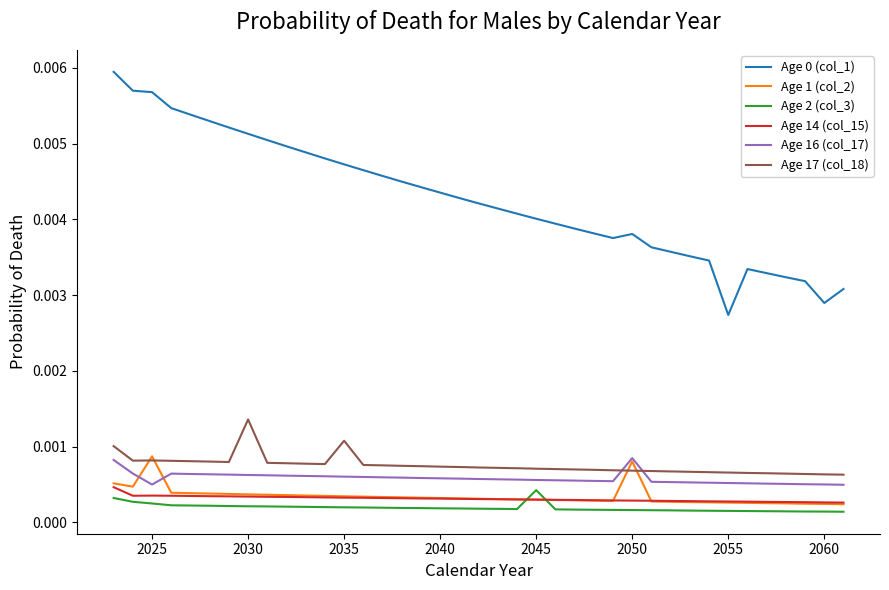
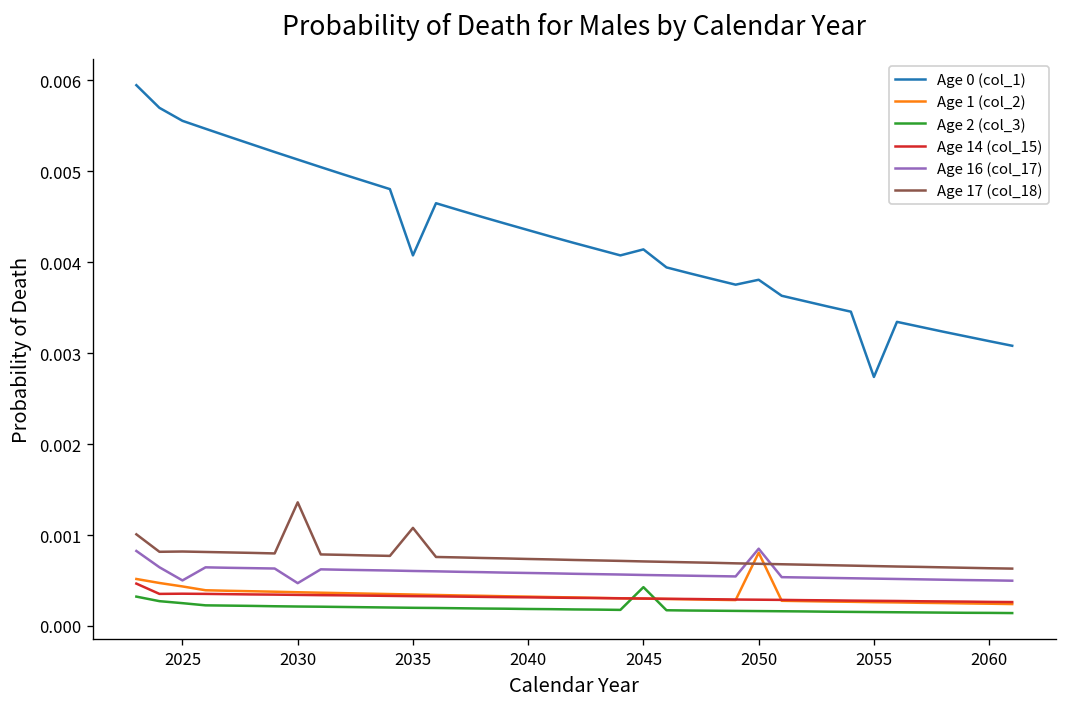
Age 0 (col_1), 2025: 0.0057 -> 0.0056
Age 1 (col_2), 2025: 0.0009 -> 0.0004
Age 16 (col_17), 2030: 0.0006 -> 0.0005
Age 0 (col_1), 2035: 0.0047 -> 0.0041
Age 0 (col_1), 2045: 0.0040 -> 0.0041
Age 0 (col_1), 2060: 0.0029 -> 0.0031
